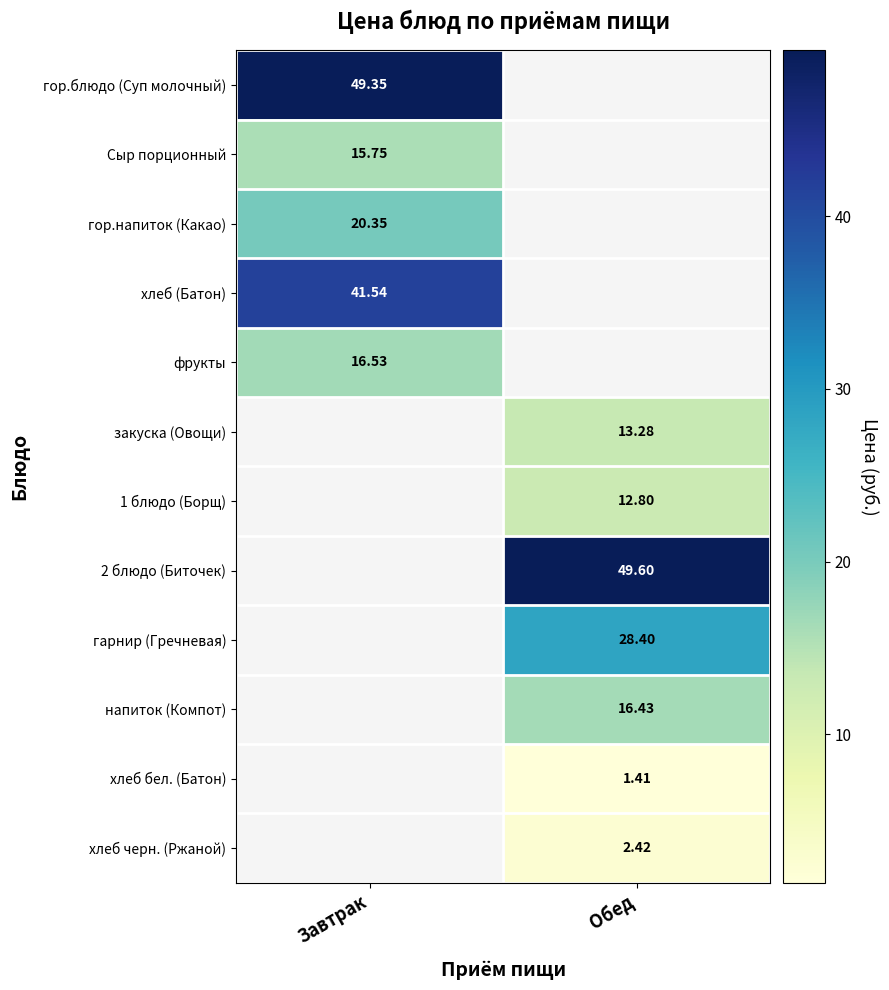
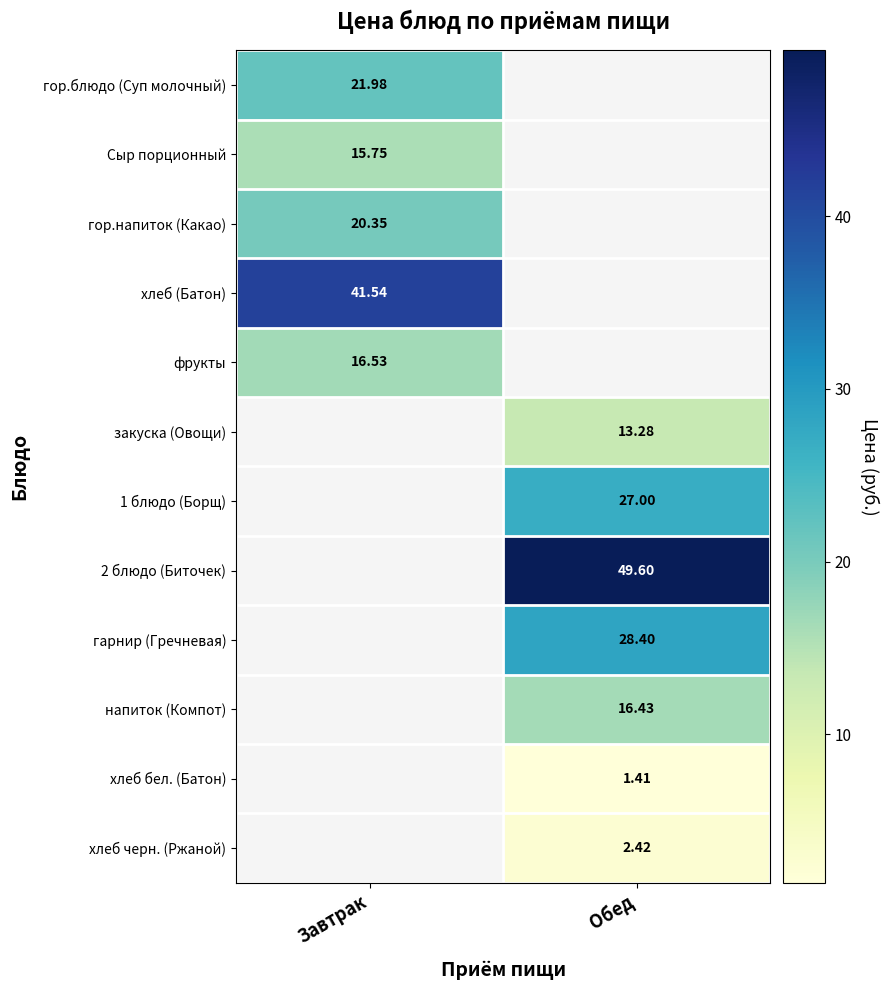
гор.блюдо (Суп молочный), Завтрак: 49.35 -> 21.98
1 блюдо (Борщ), Обед: 12.80 -> 27.00
